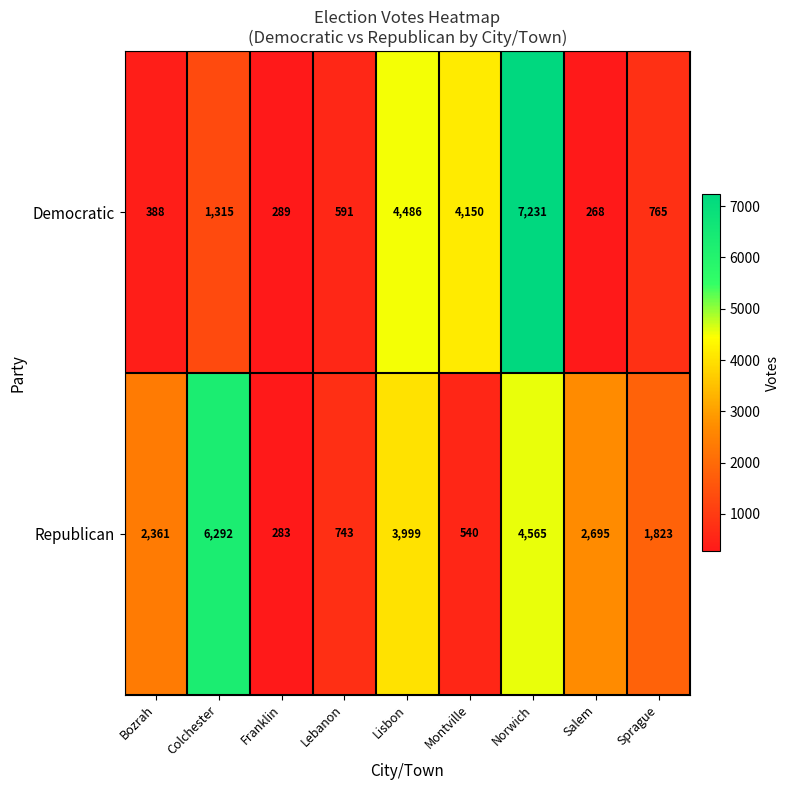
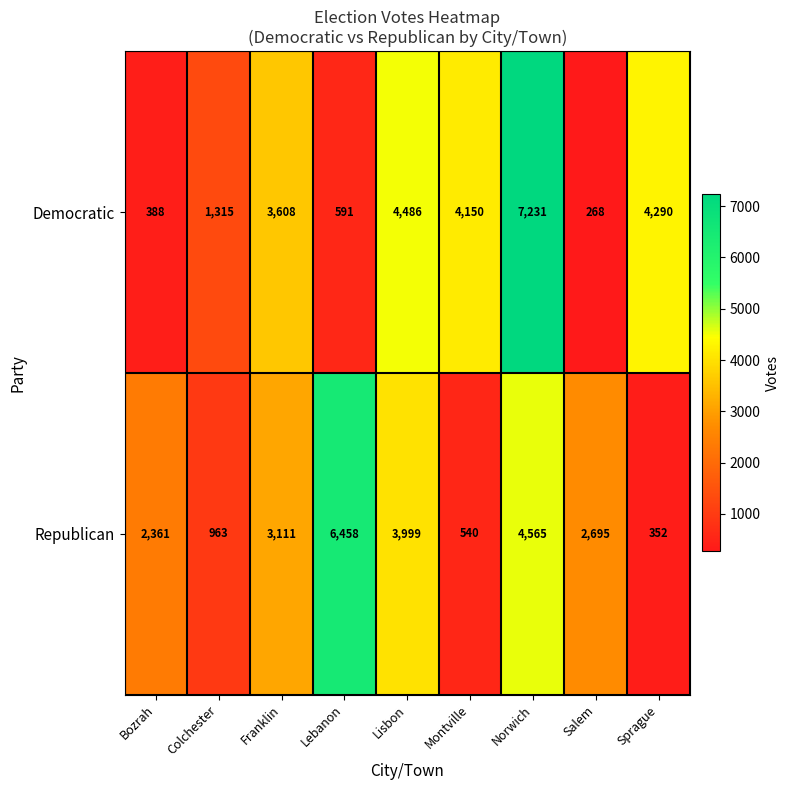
Democratic, Franklin: 289 -> 3,608
Democratic, Sprague: 765 -> 4,290
Republican, Colchester: 6,292 -> 963
Republican, Franklin: 283 -> 3,111
Republican, Lebanon: 743 -> 6,458
Republican, Sprague: 1,823 -> 352
